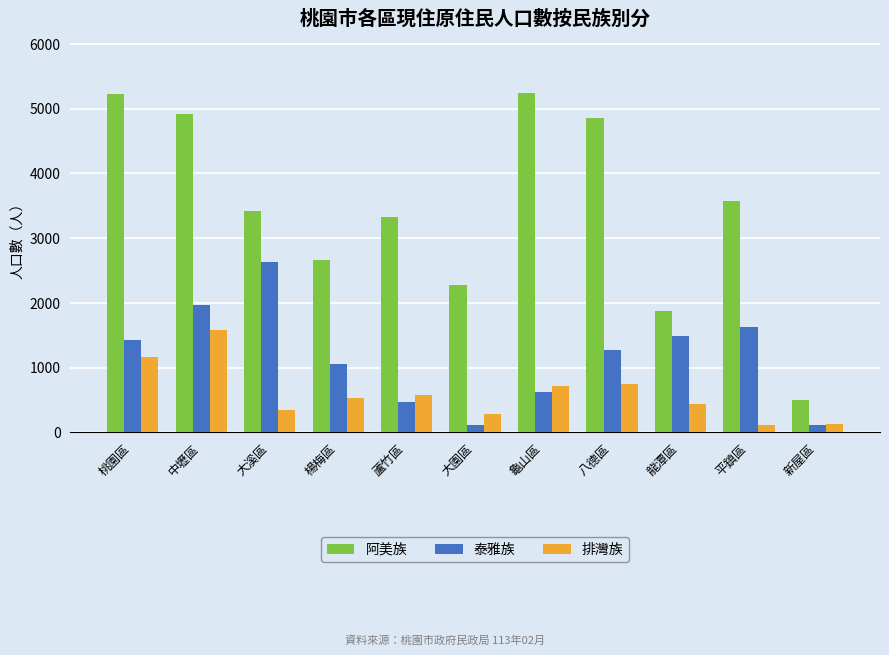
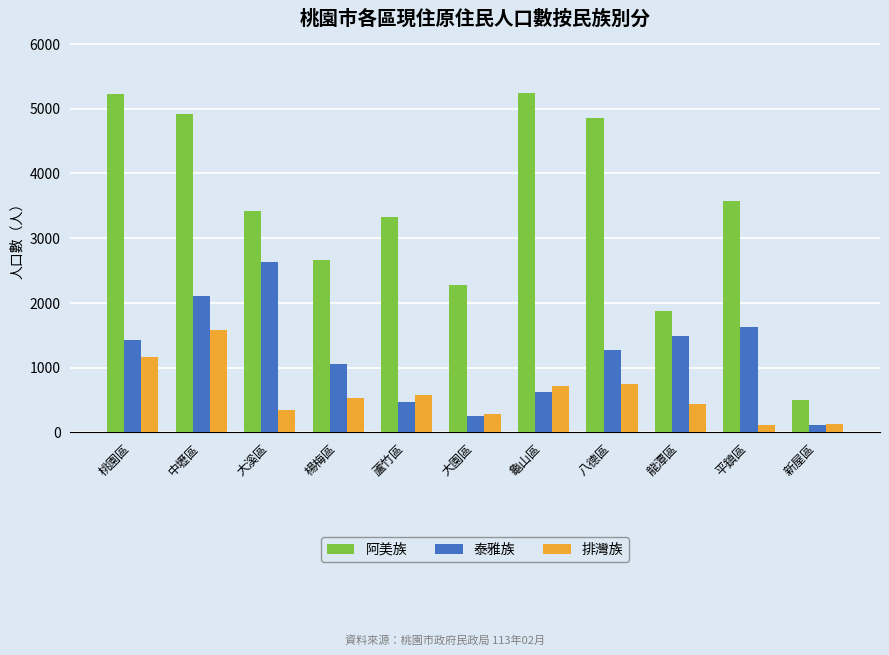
泰雅族, 中壢區: 2000 -> 2100
泰雅族, 大園區: 100 -> 300
